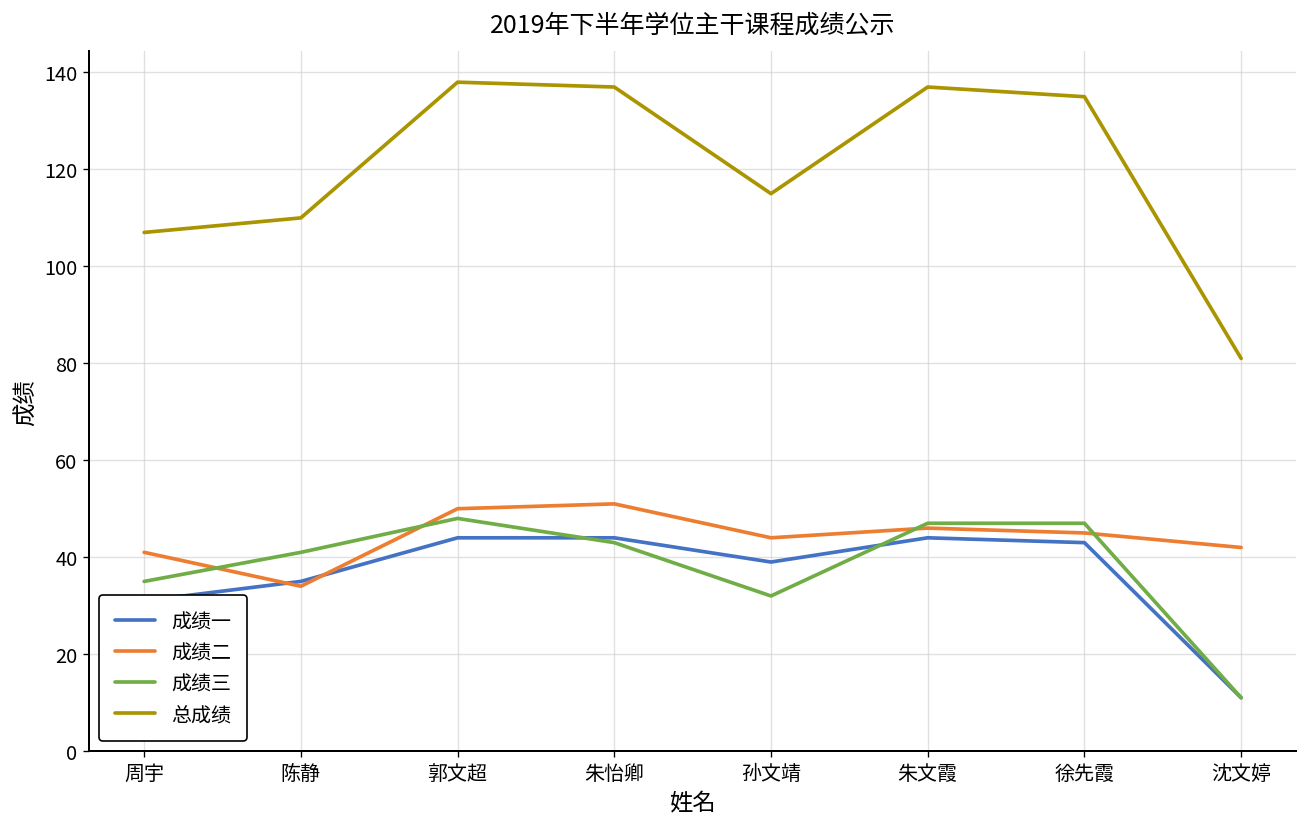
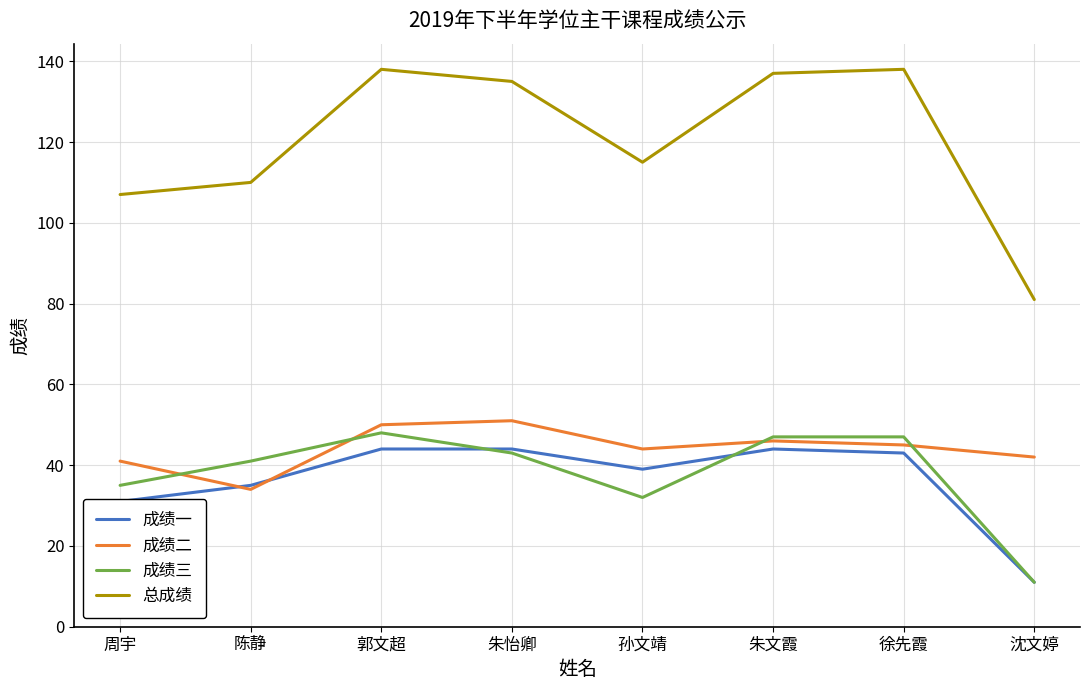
总成绩, 朱怡卿: 137 -> 135
总成绩, 徐先霞: 135 -> 138
